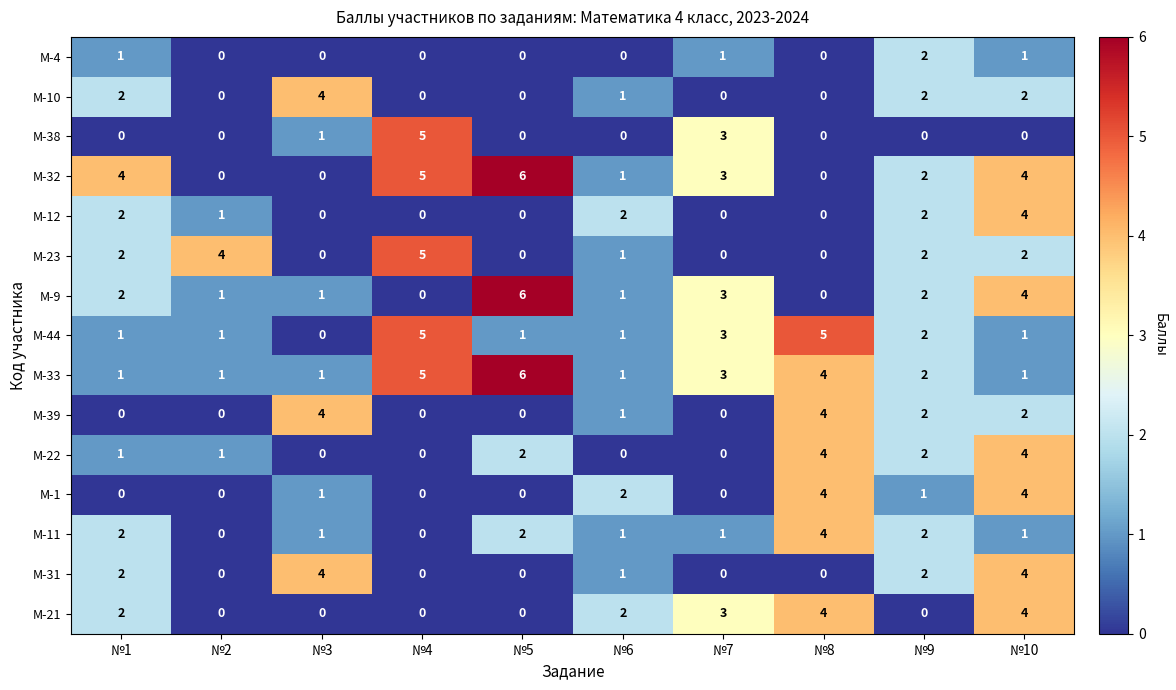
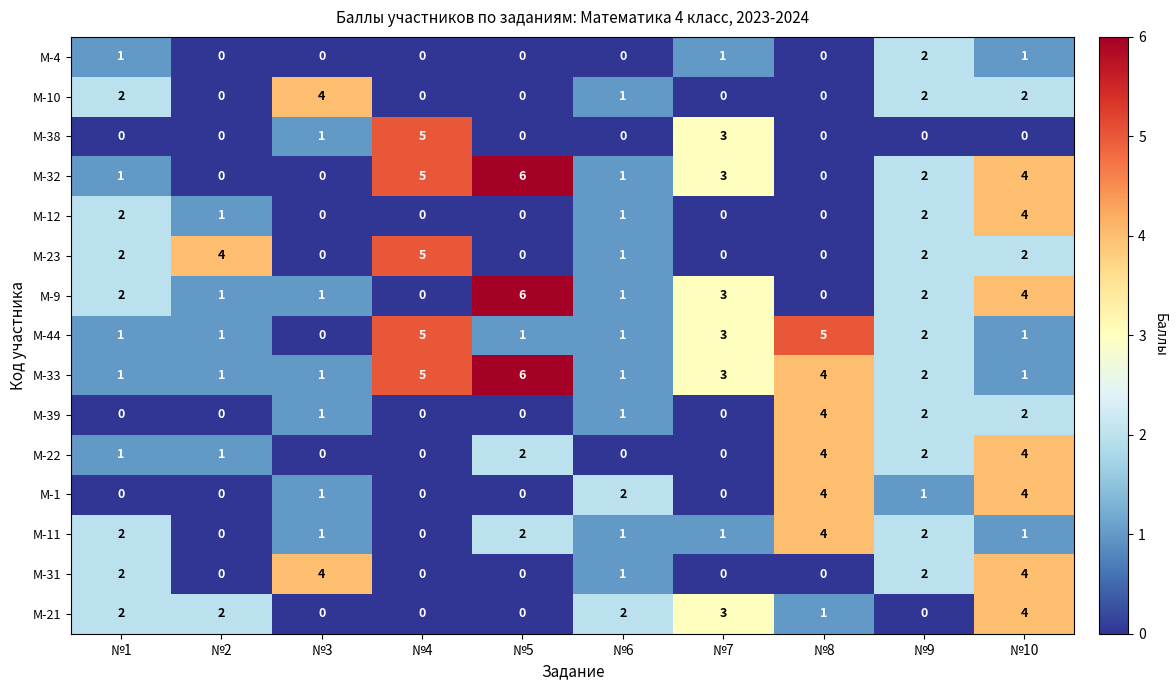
М-32, №1: 4 -> 1
М-12, №6: 2 -> 1
М-39, №3: 4 -> 1
М-21, №2: 0 -> 2
М-21, №8: 4 -> 1
